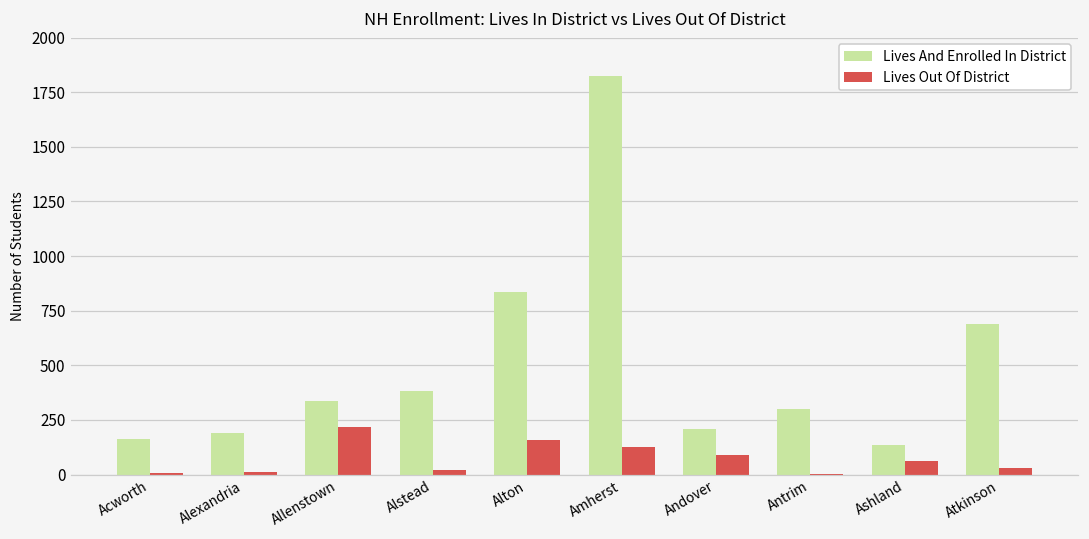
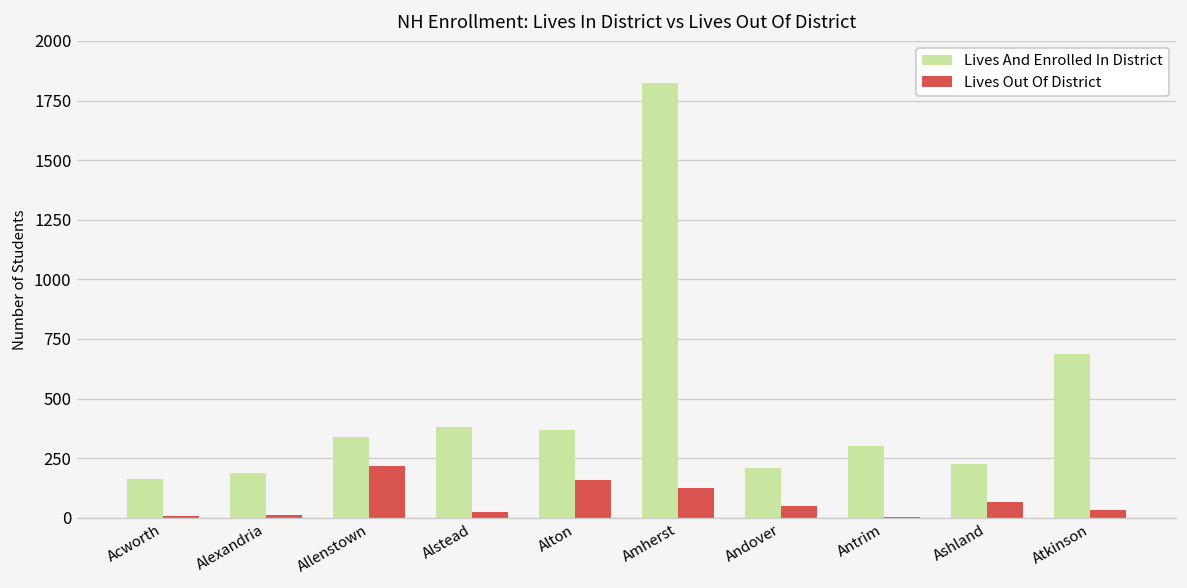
Lives And Enrolled In District, Alton: 830 -> 370
Lives Out Of District, Andover: 90 -> 50
Lives And Enrolled In District, Ashland: 140 -> 220
